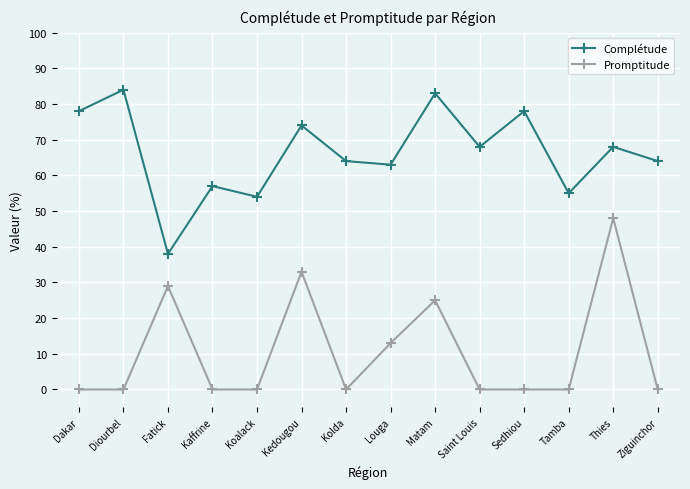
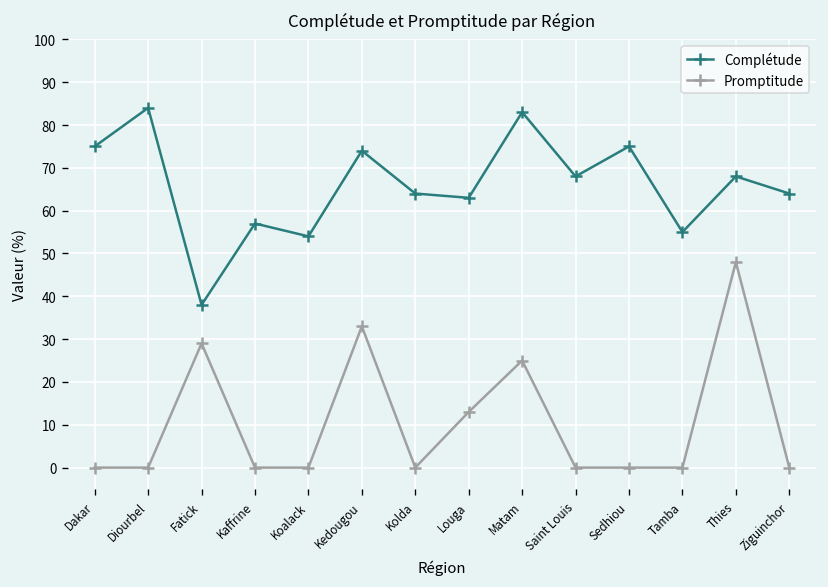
Complétude, Dakar: 78 -> 75
Complétude, Sedhiou: 78 -> 75
